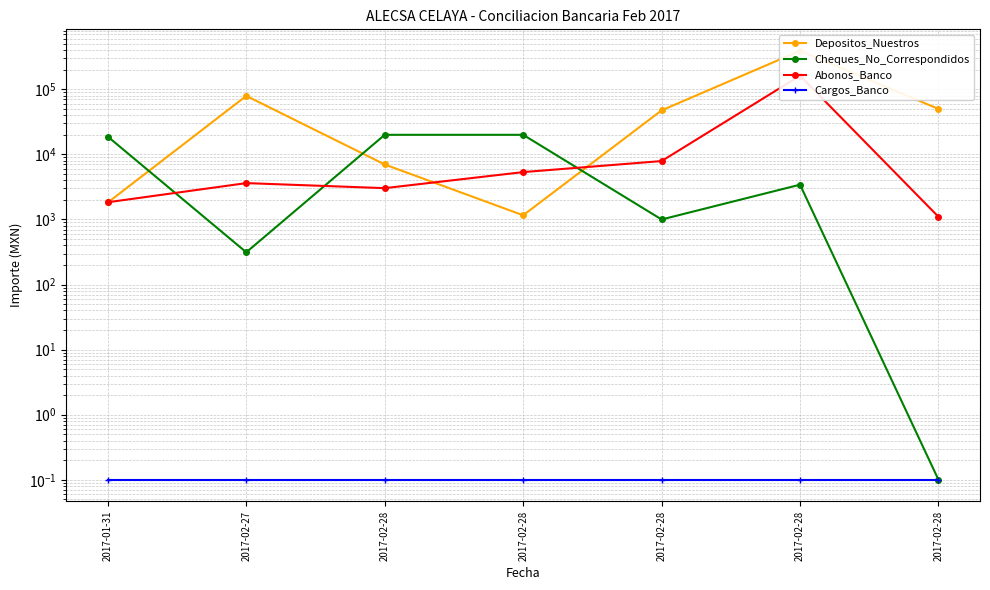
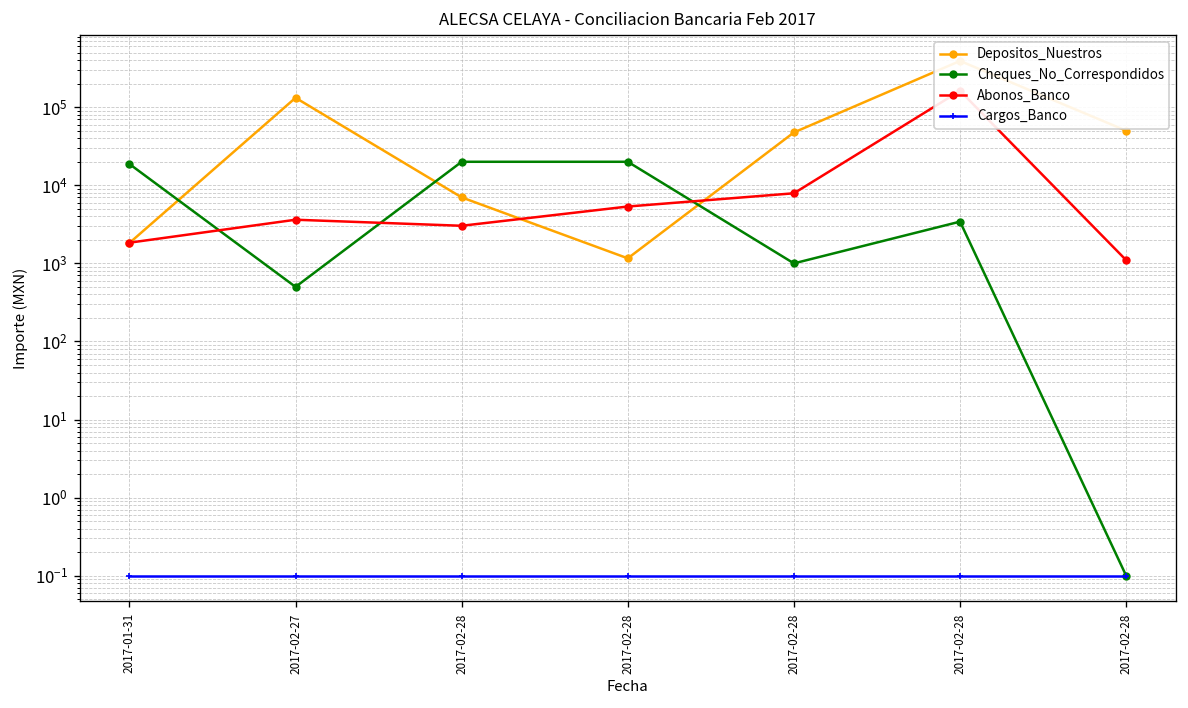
Depositos_Nuestros, 2017-02-27: 80000 -> 130000
Cheques_No_Correspondidos, 2017-02-27: 300 -> 500
